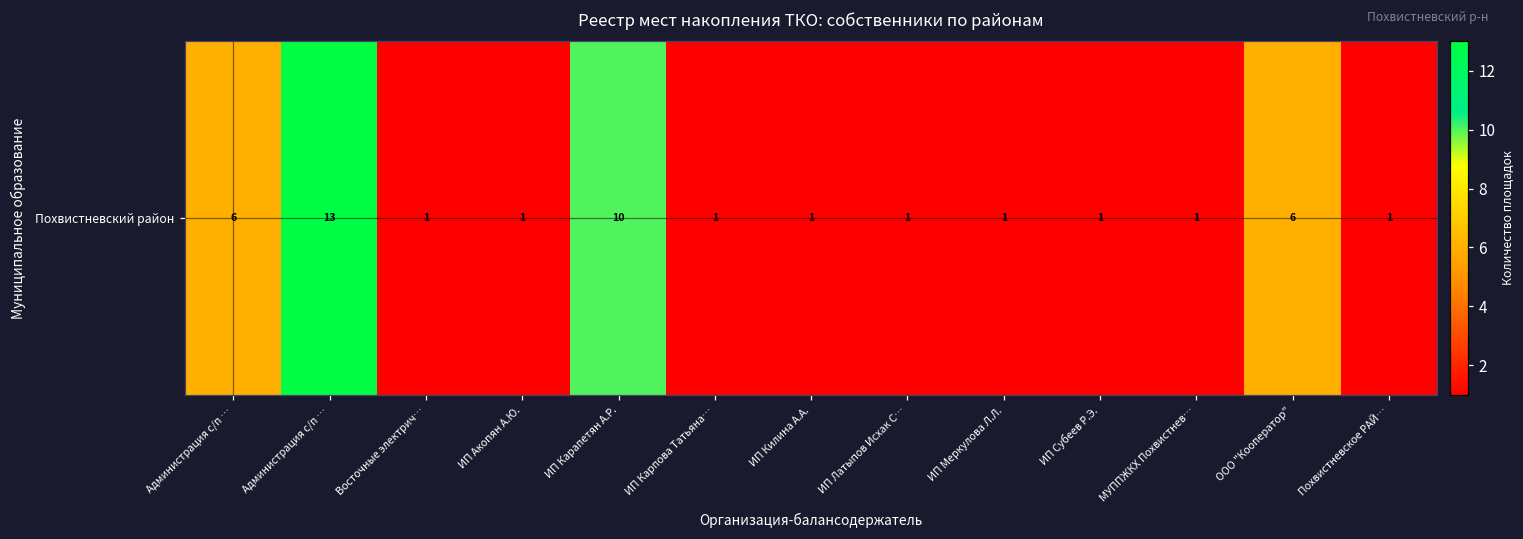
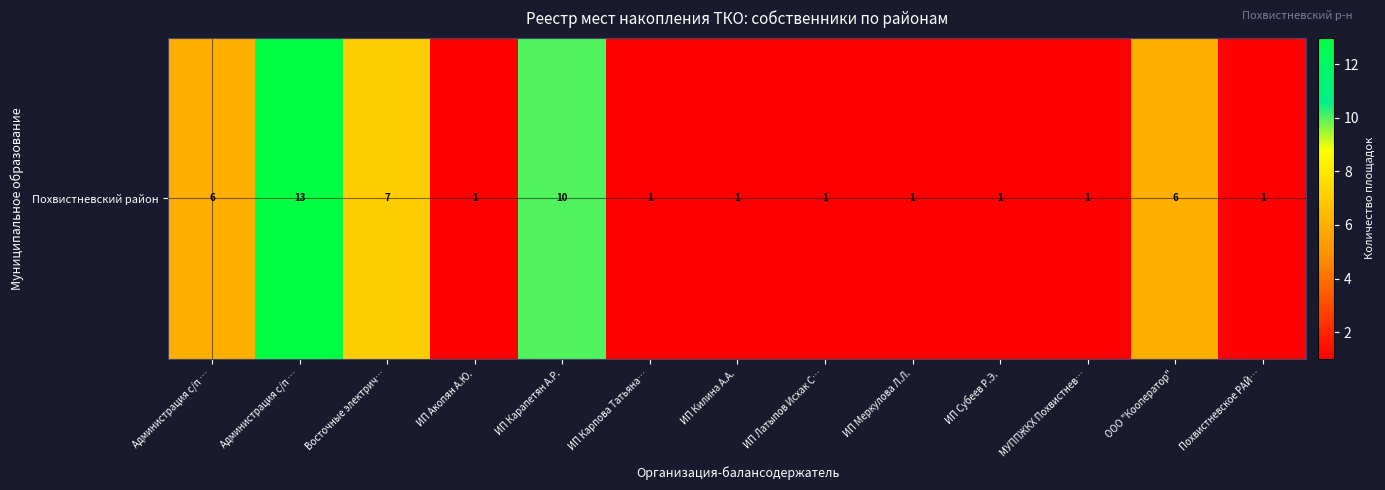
Похвистневский район, Восточные электрич…: 1 -> 7
